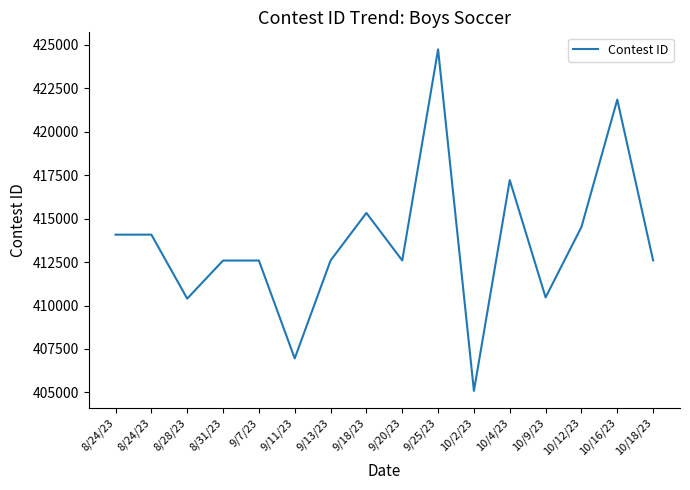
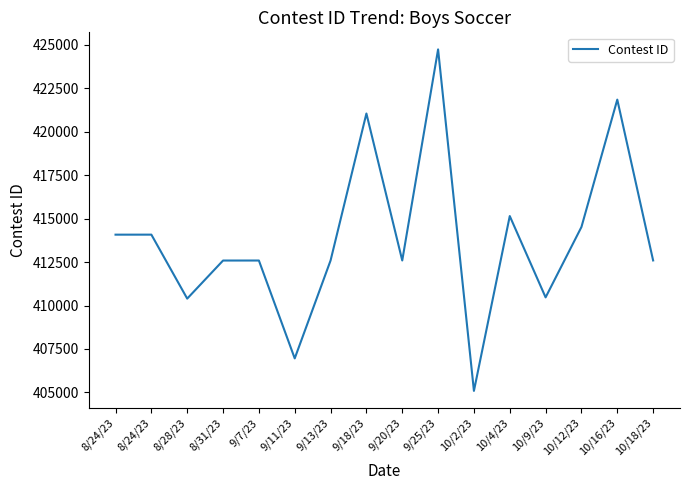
9/18/23: 415300 -> 421100
10/4/23: 417200 -> 415200
